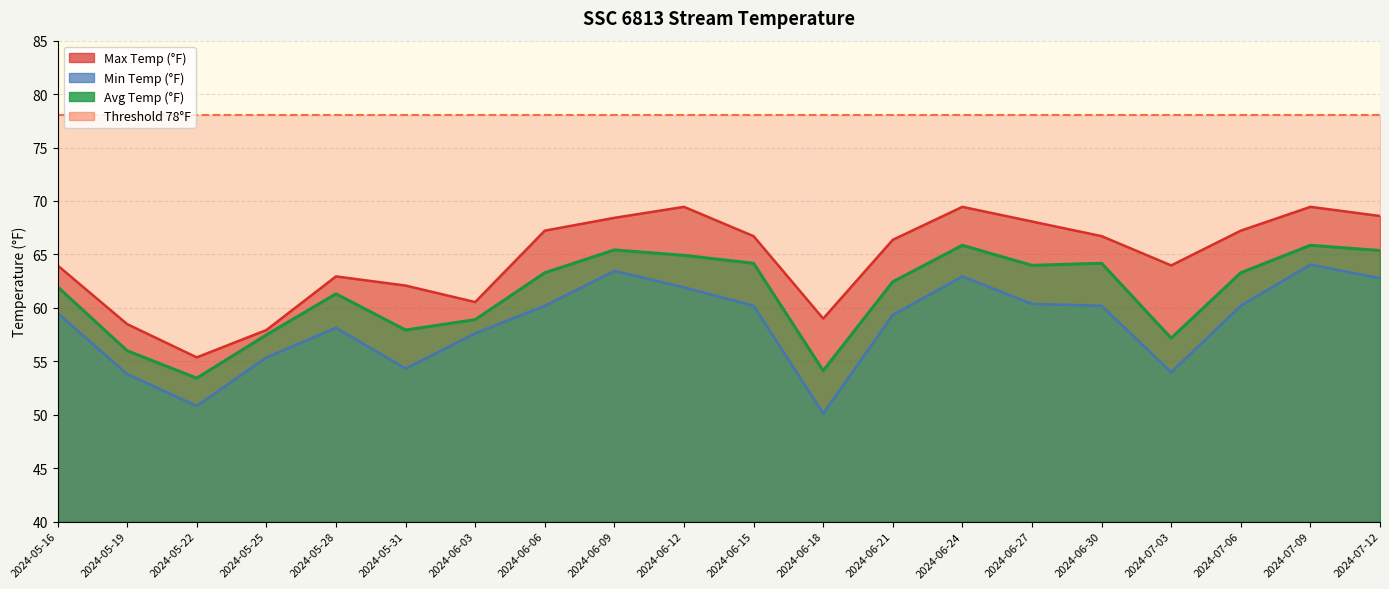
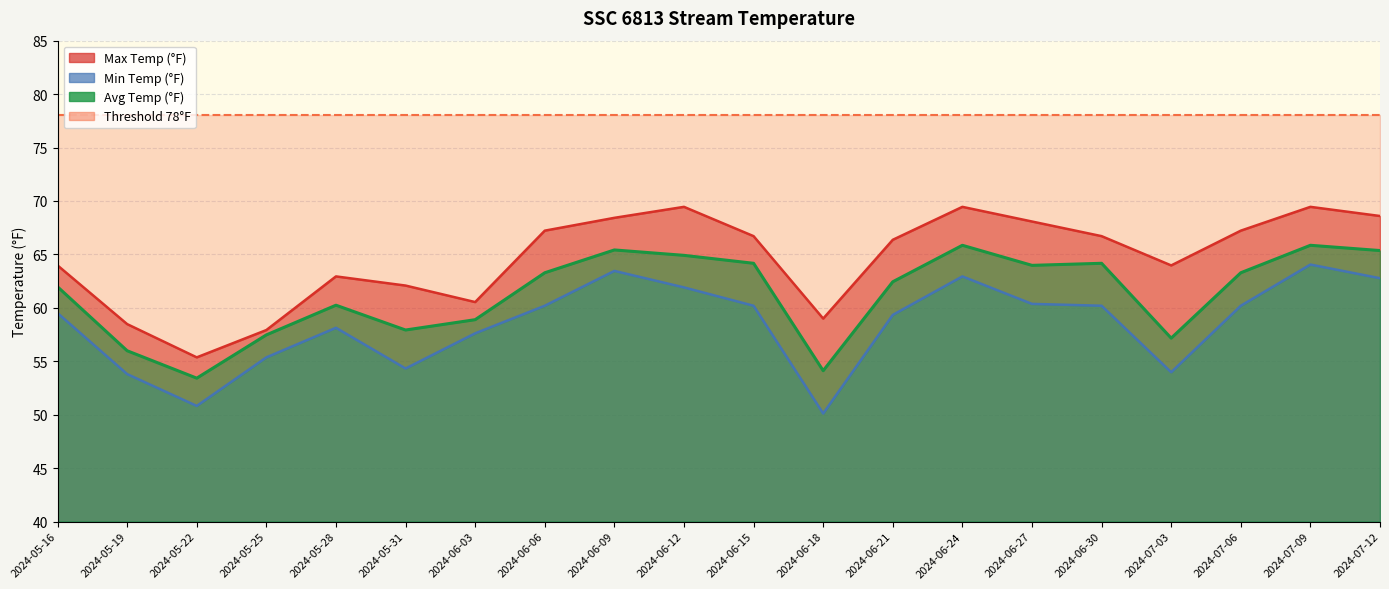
Avg Temp (°F), 2024-05-28: 61.3 -> 60.2
